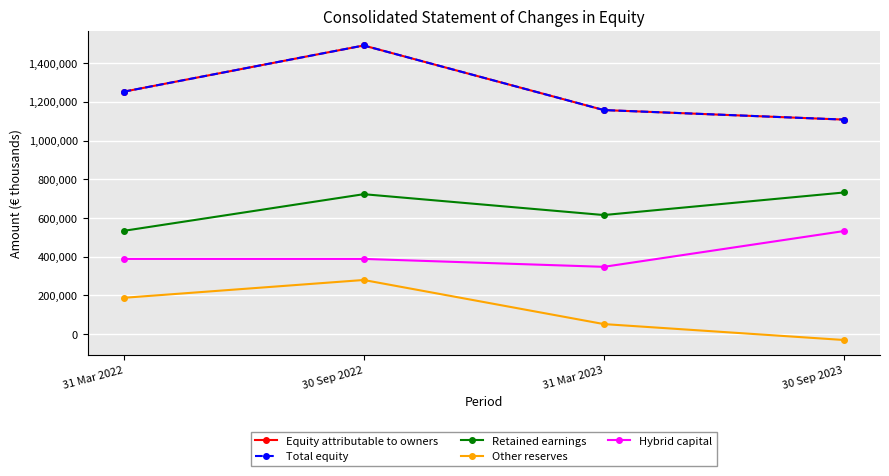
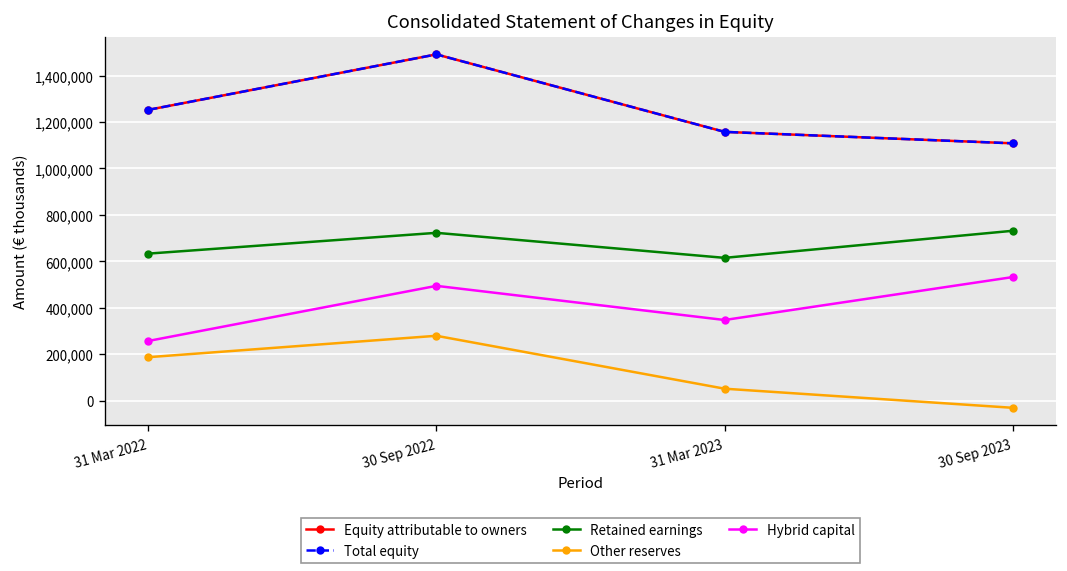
Retained earnings, 31 Mar 2022: 530,000 -> 630,000
Hybrid capital, 31 Mar 2022: 390,000 -> 260,000
Hybrid capital, 30 Sep 2022: 390,000 -> 490,000
